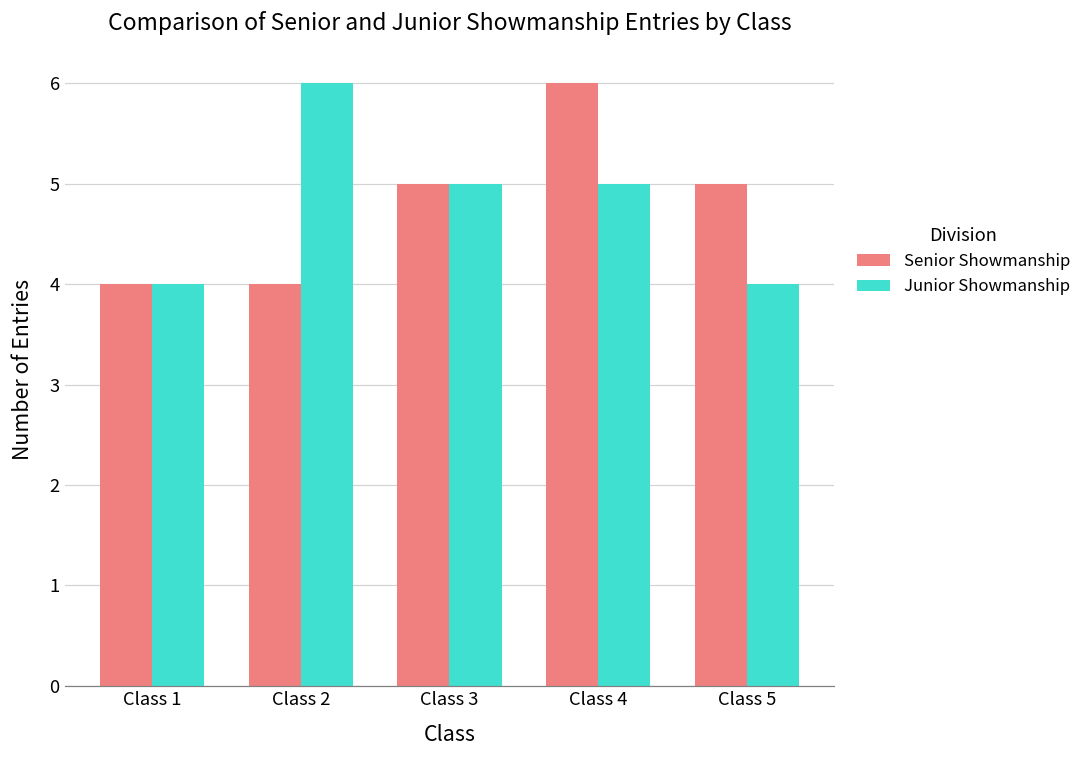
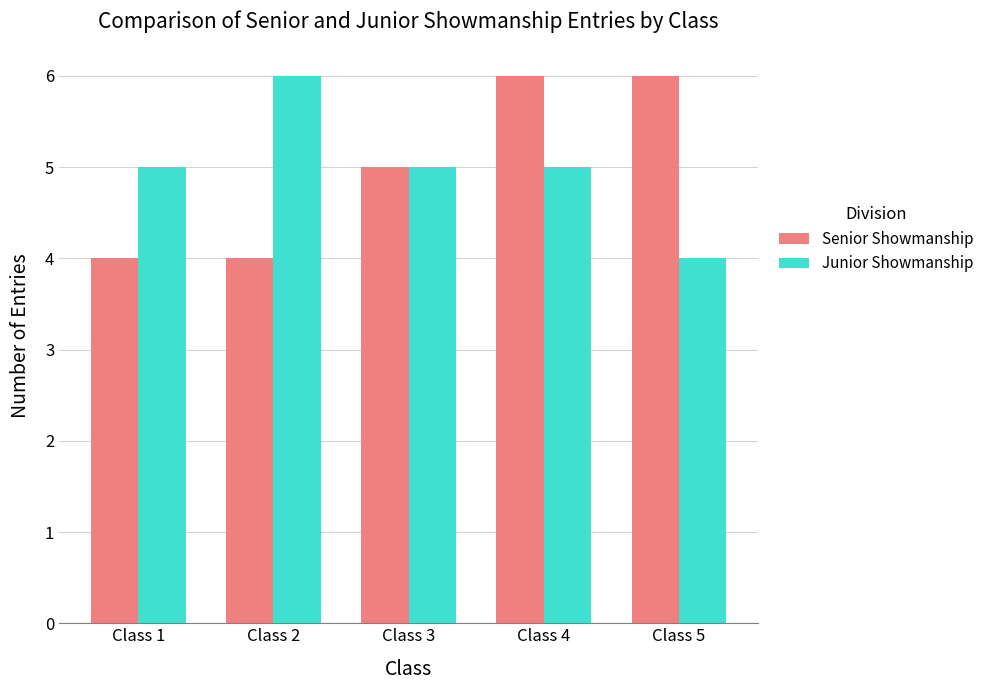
Junior Showmanship, Class 1: 4 -> 5
Senior Showmanship, Class 5: 5 -> 6
